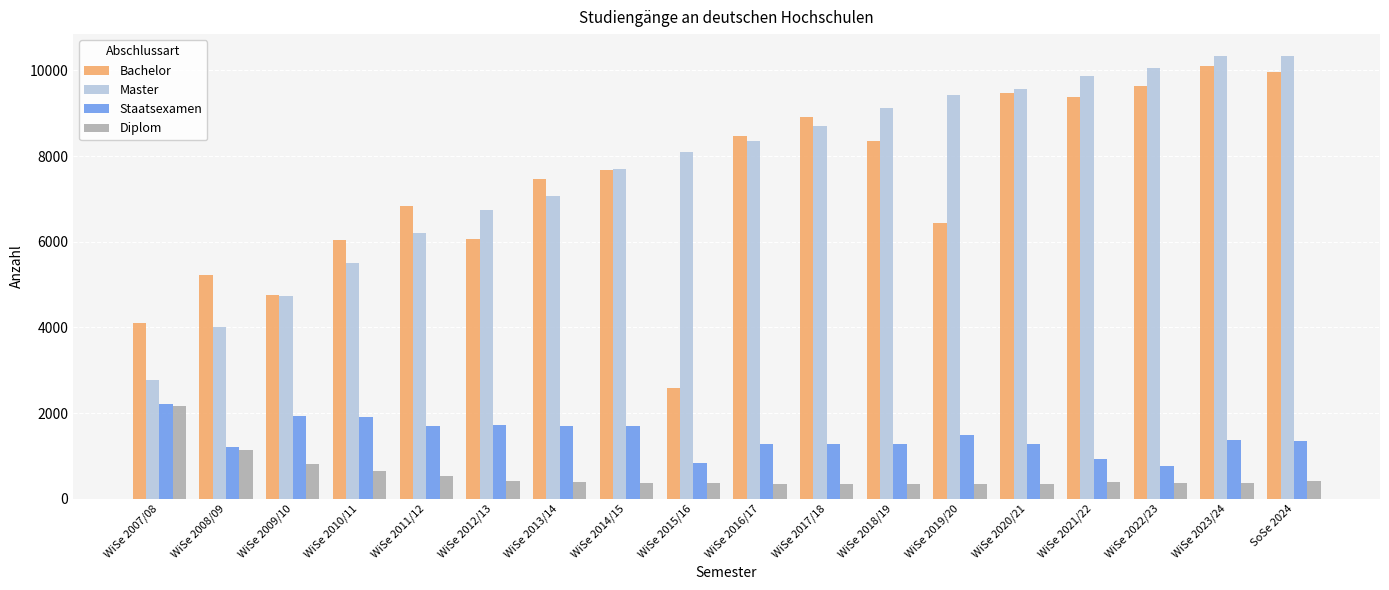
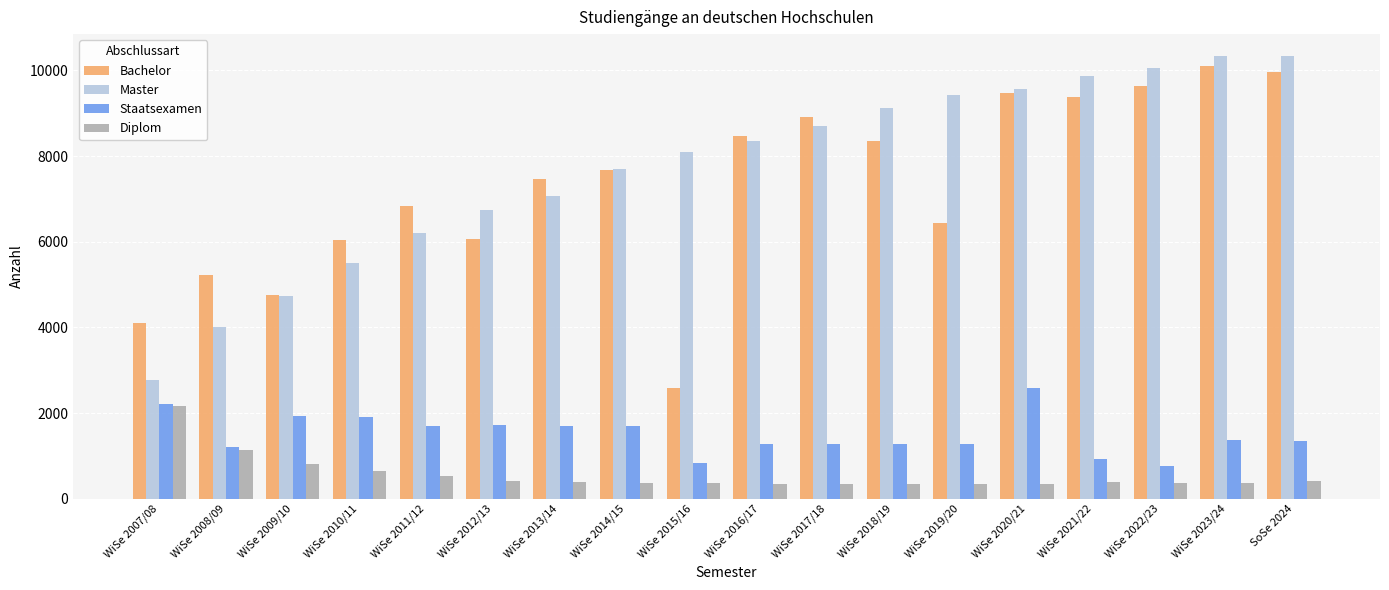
Staatsexamen, WiSe 2019/20: 1500 -> 1300
Staatsexamen, WiSe 2020/21: 1300 -> 2600
